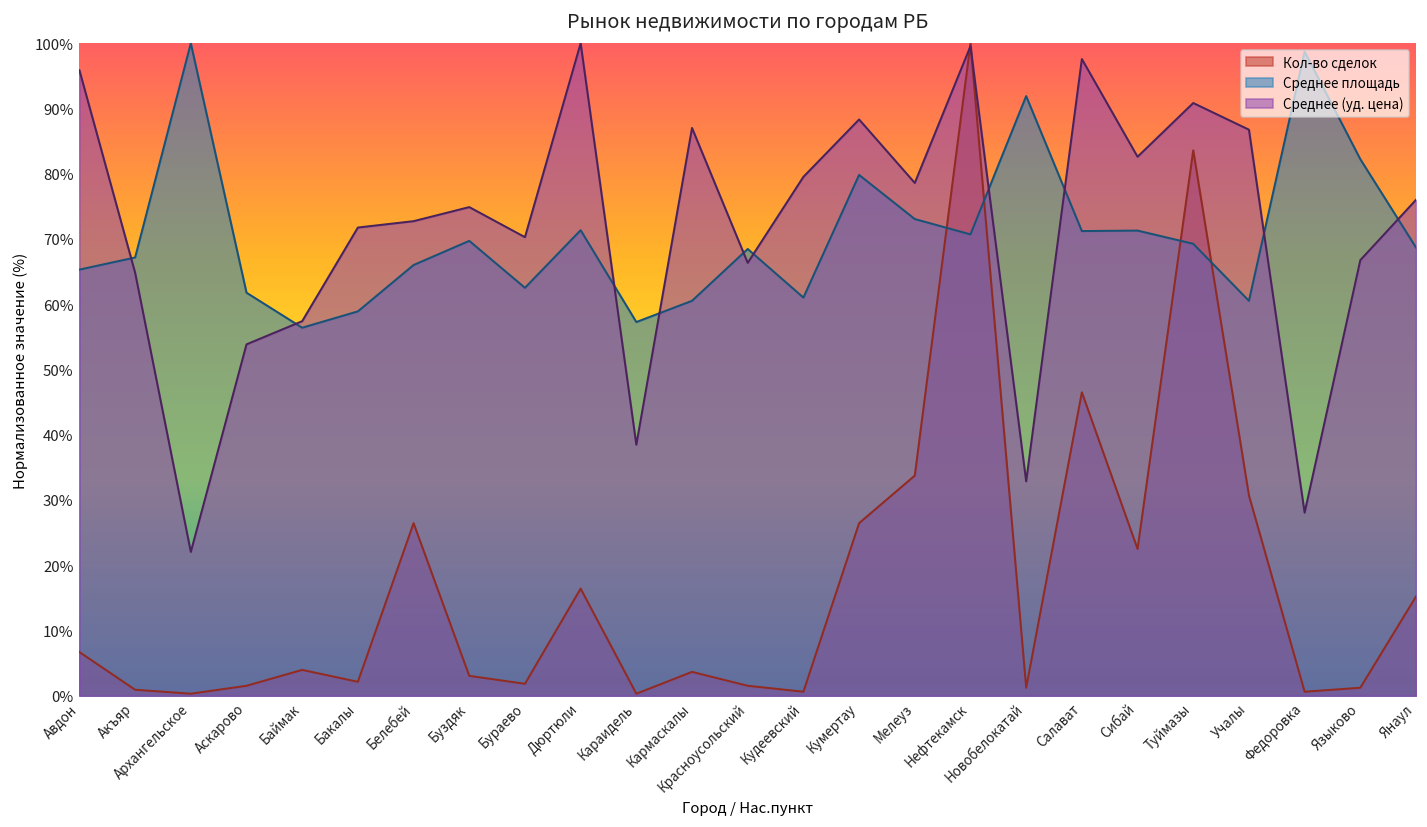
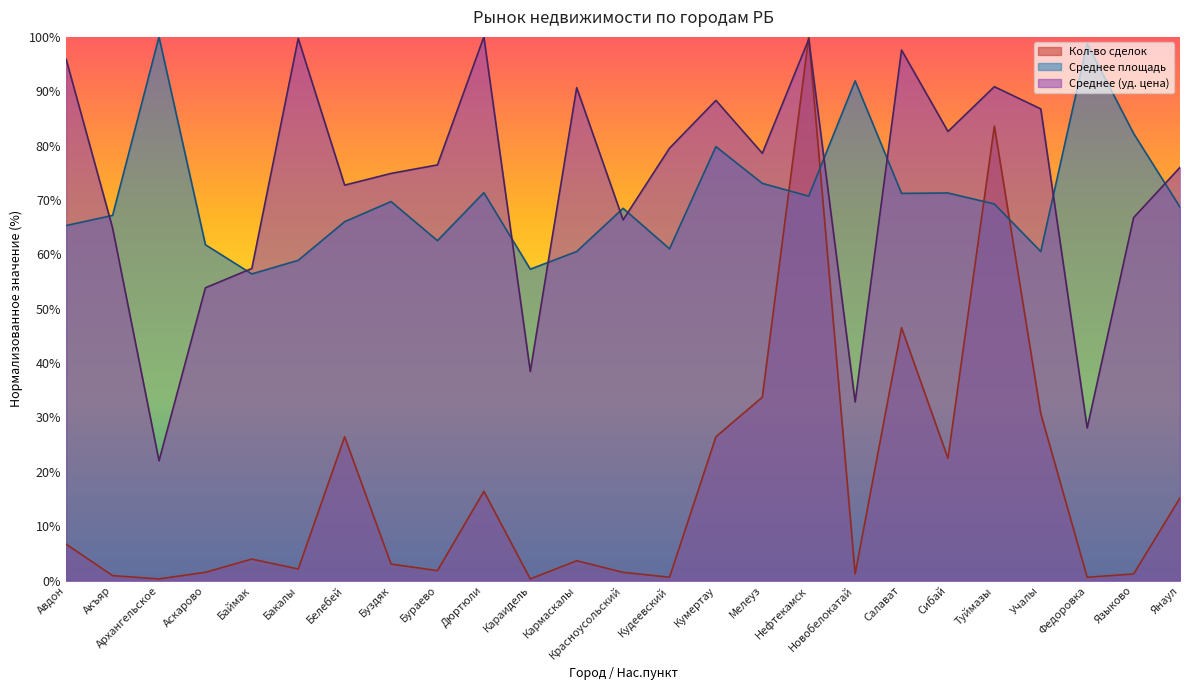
Среднее (уд. цена), Бакалы: 72% -> 100%
Среднее (уд. цена), Бураево: 70% -> 76%
Среднее (уд. цена), Кармаскалы: 87% -> 91%
